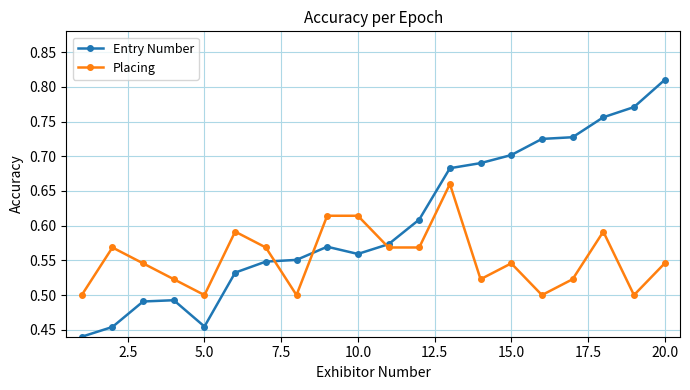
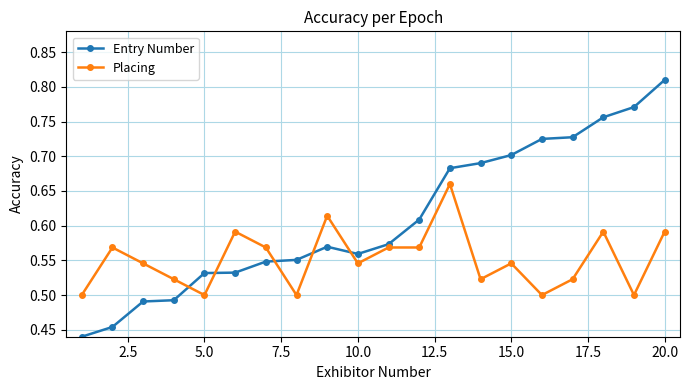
Entry Number, 5.0: 0.45 -> 0.53
Placing, 10.0: 0.61 -> 0.55
Placing, 20.0: 0.55 -> 0.59
